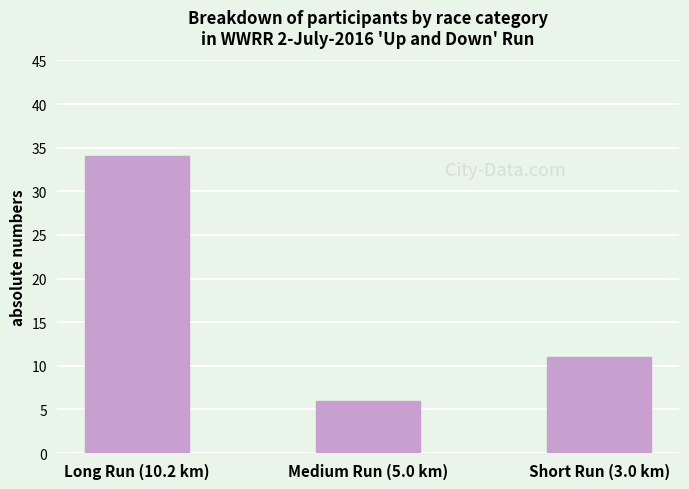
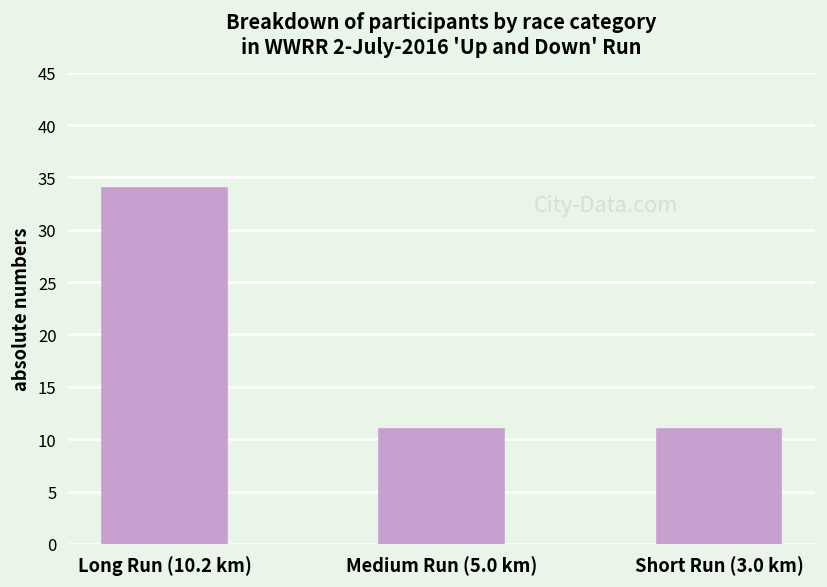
Medium Run (5.0 km): 6 -> 11
